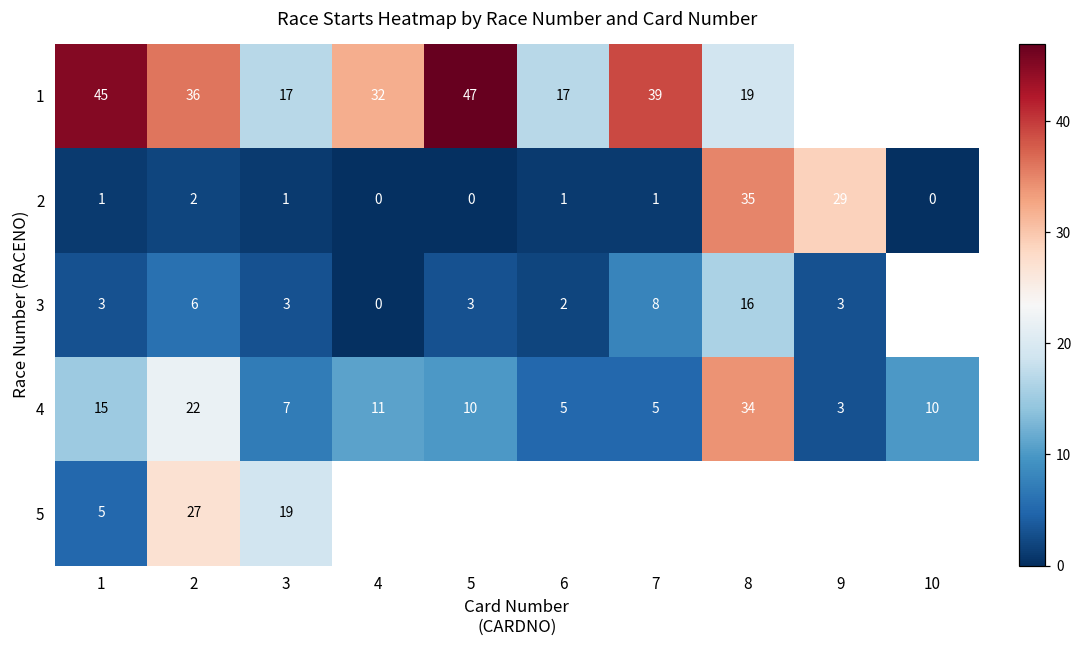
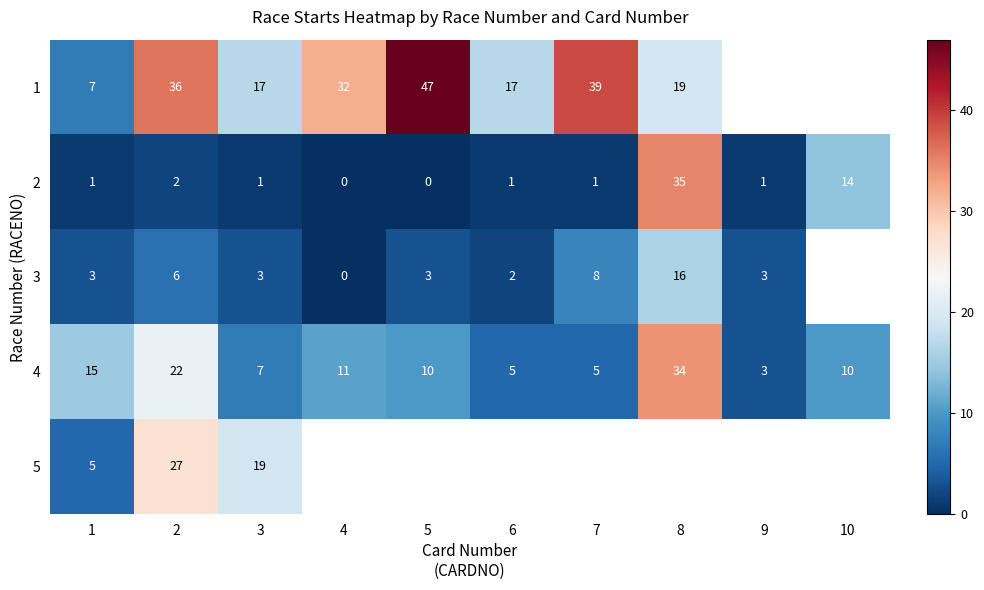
1, 1: 45 -> 7
2, 9: 29 -> 1
2, 10: 0 -> 14
